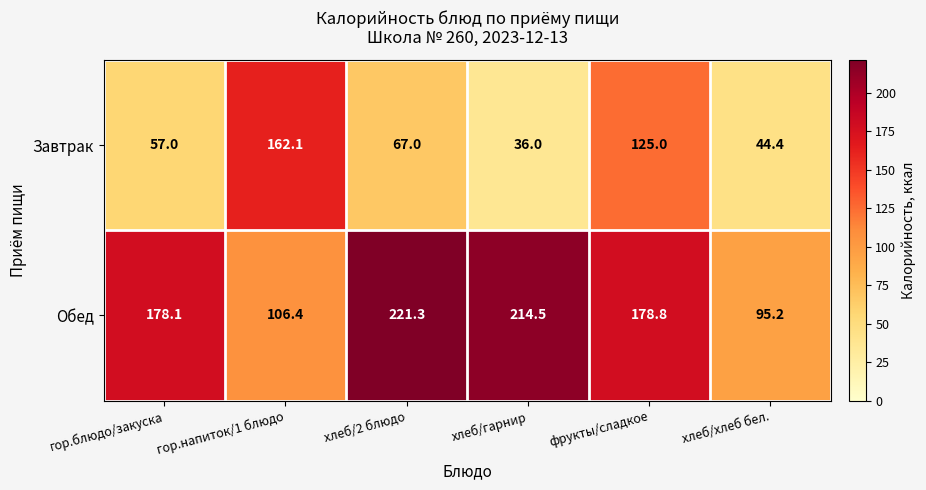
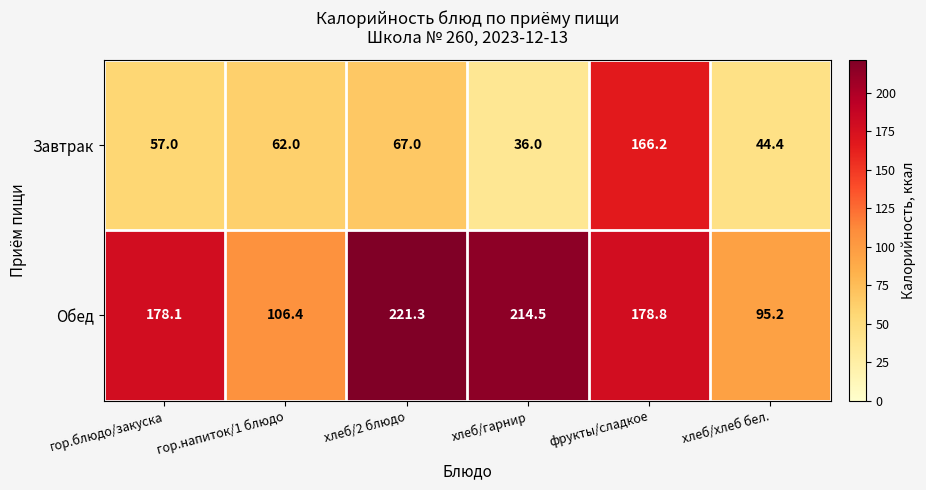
Завтрак, гор.напиток/1 блюдо: 162.1 -> 62.0
Завтрак, фрукты/сладкое: 125.0 -> 166.2
